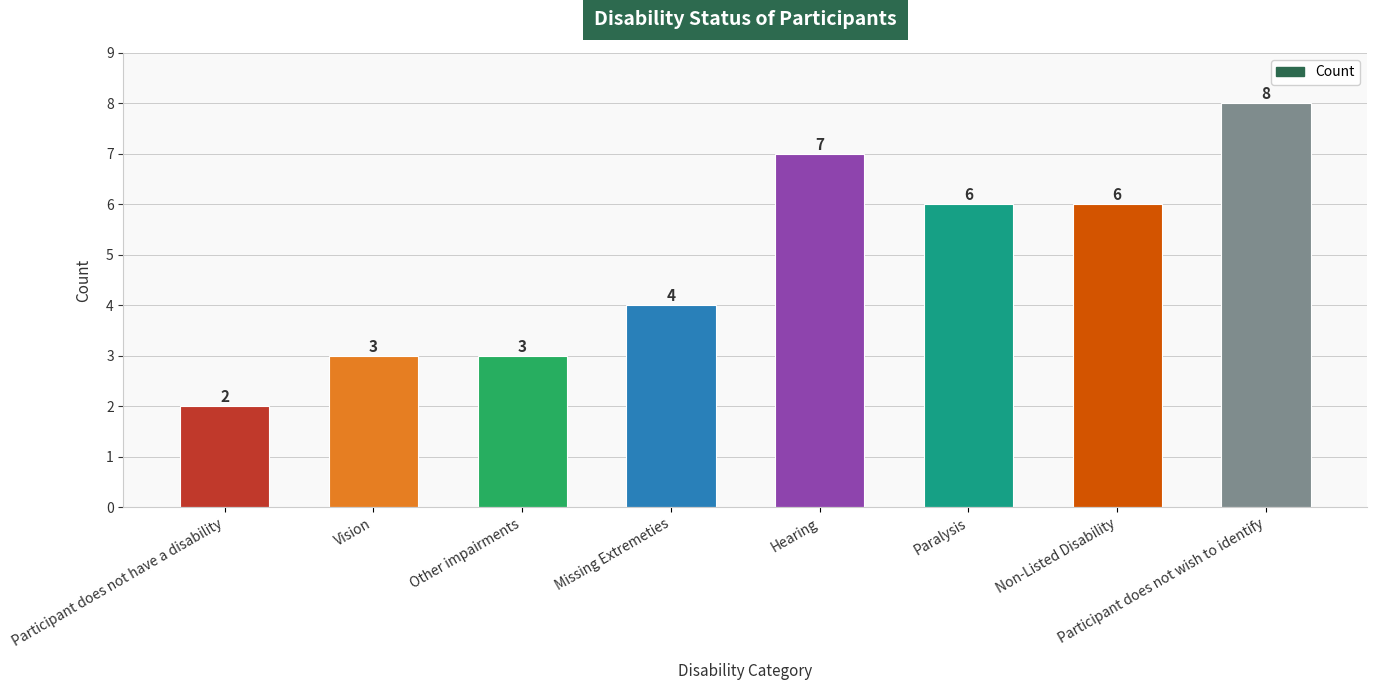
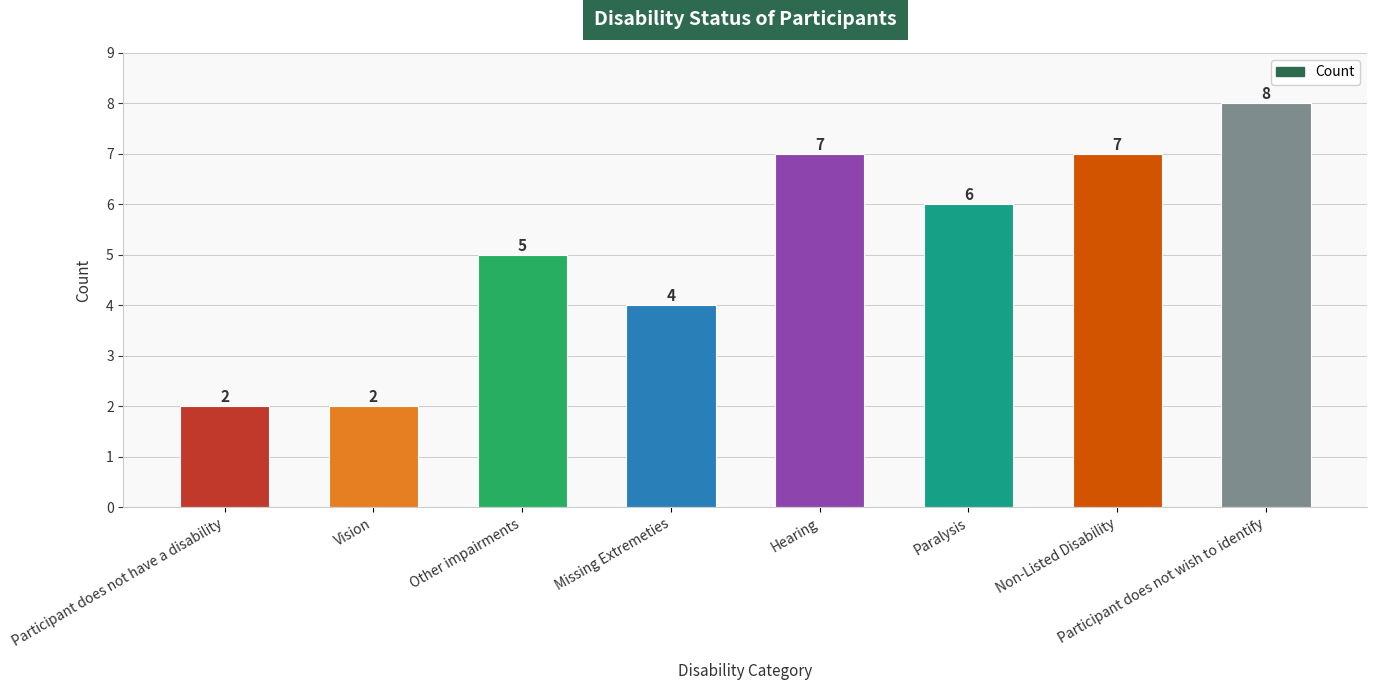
Vision: 3 -> 2
Other impairments: 3 -> 5
Non-Listed Disability: 6 -> 7
